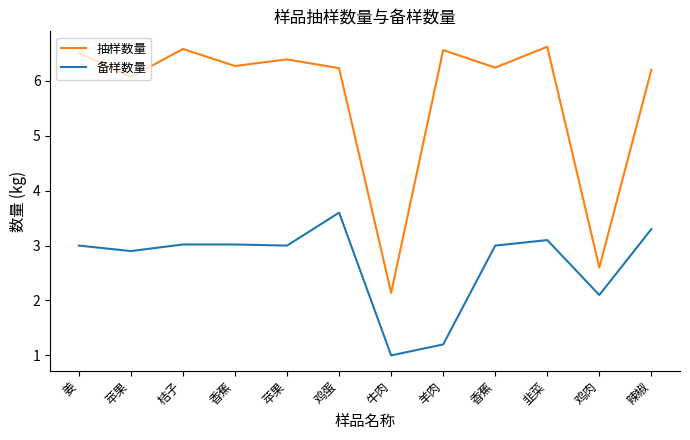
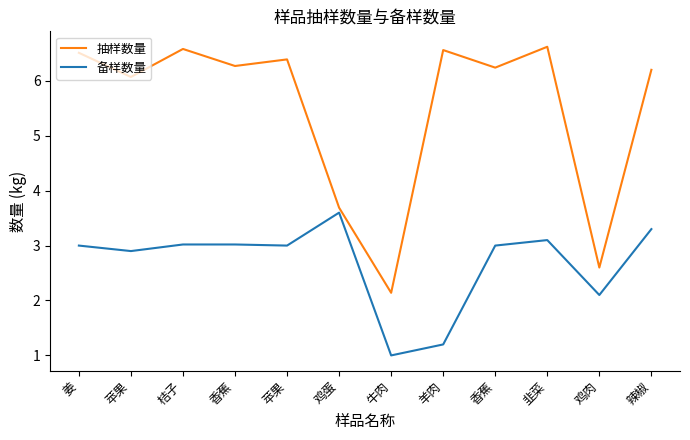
抽样数量, 鸡蛋: 6.2 -> 3.7
